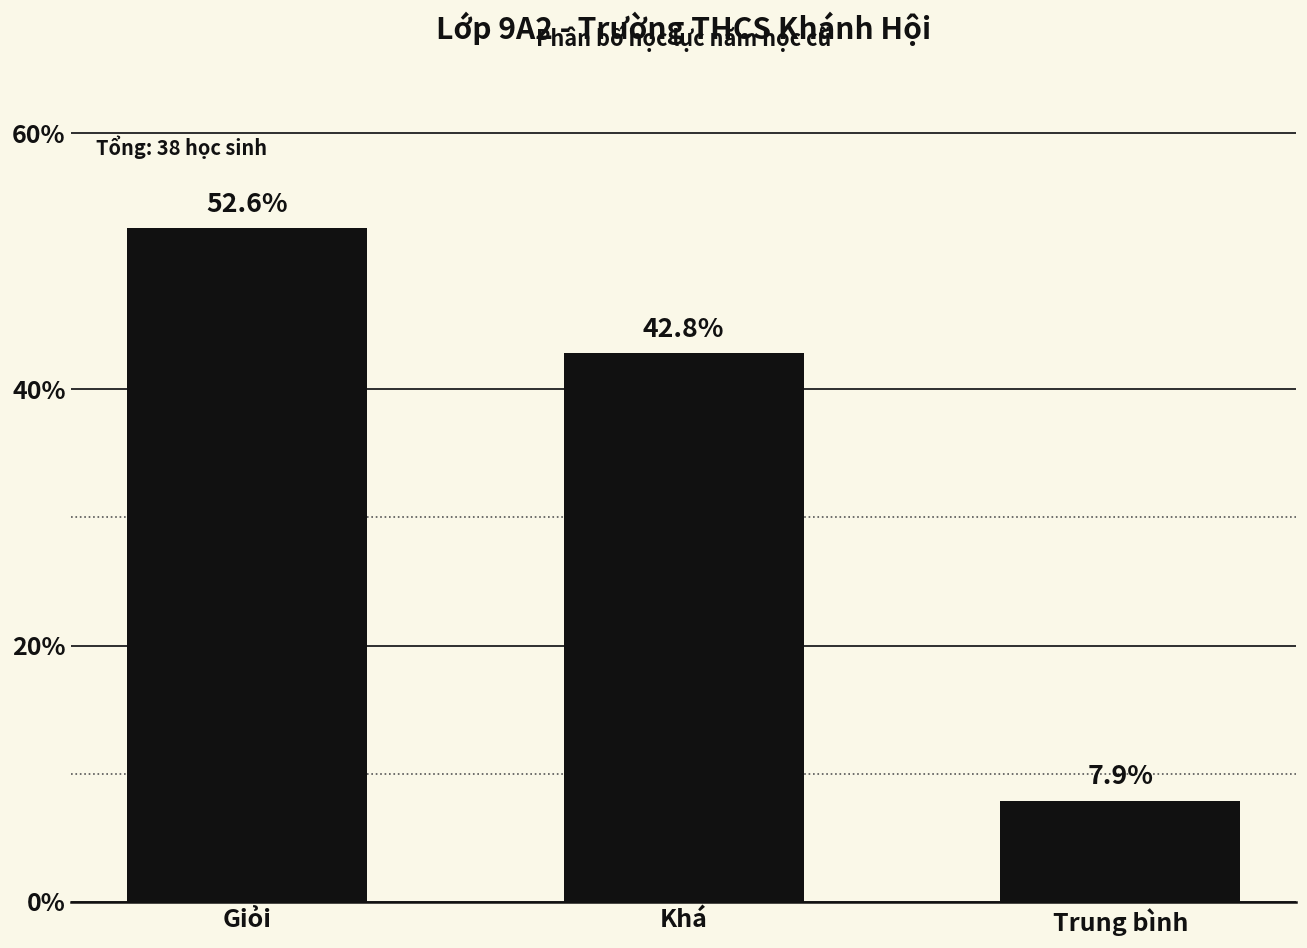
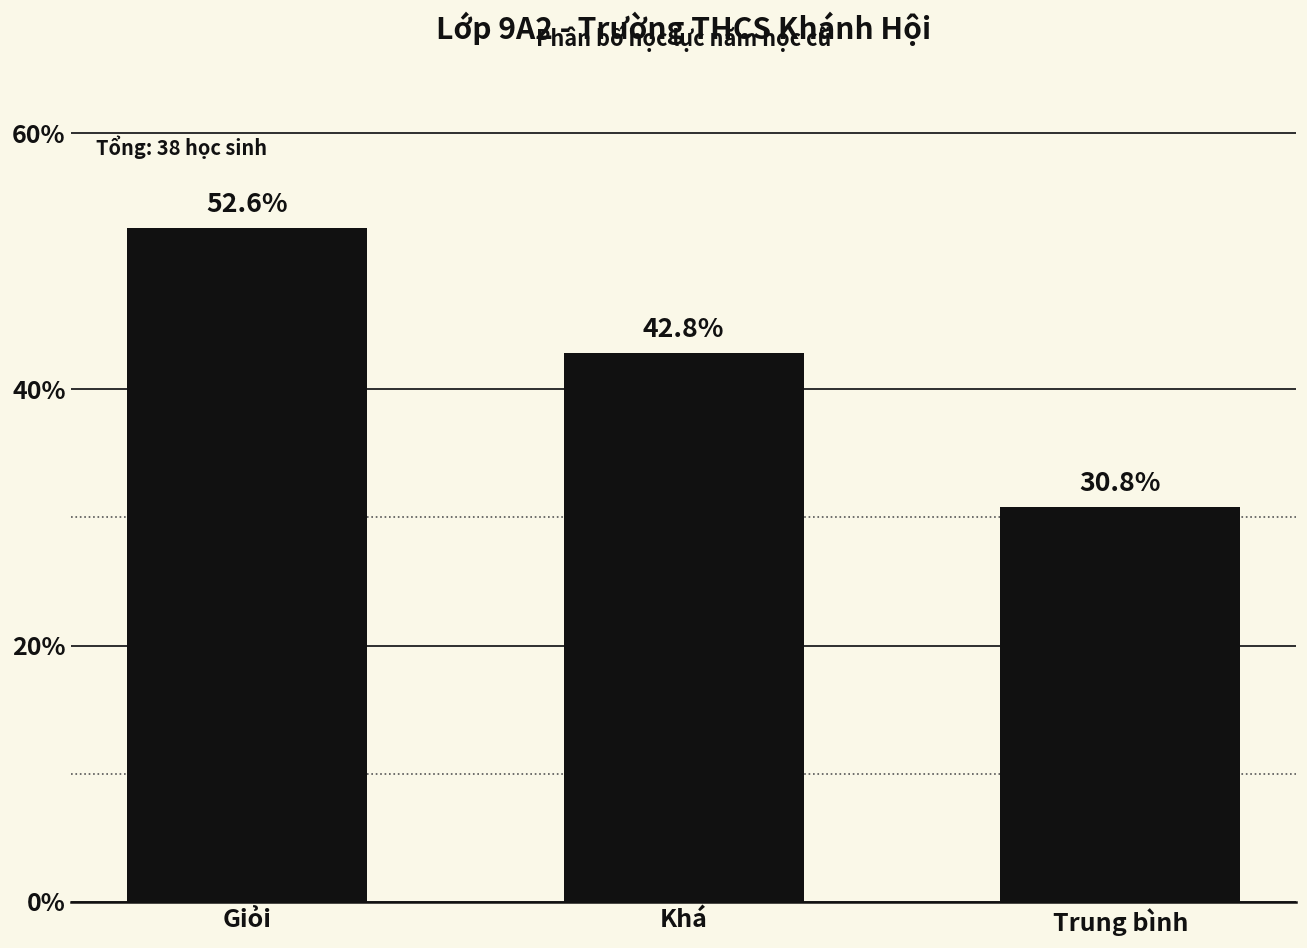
Trung bình: 7.9% -> 30.8%
